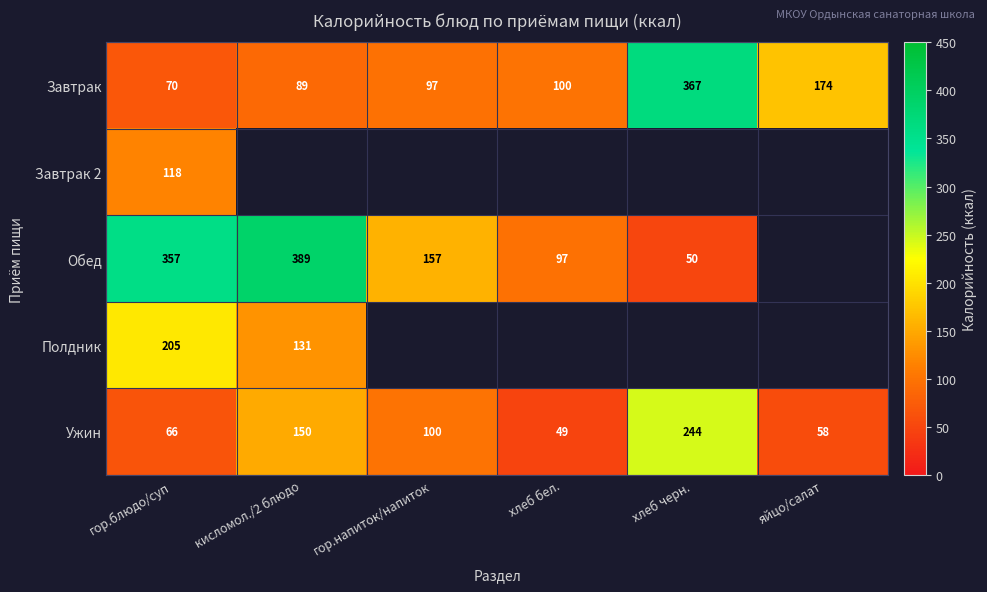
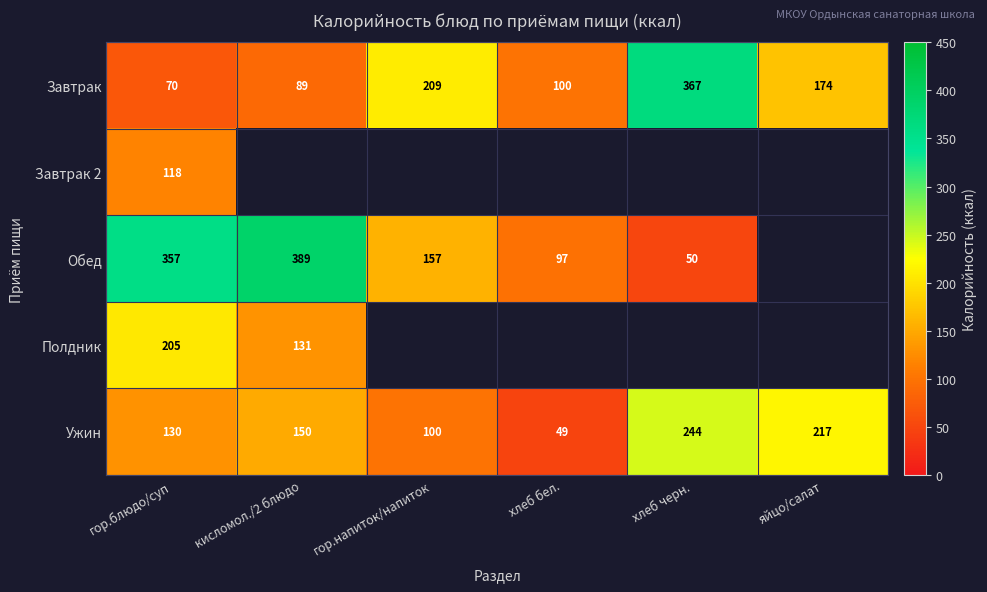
Завтрак, гор.напиток/напиток: 97 -> 209
Ужин, гор.блюдо/суп: 66 -> 130
Ужин, яйцо/салат: 58 -> 217
